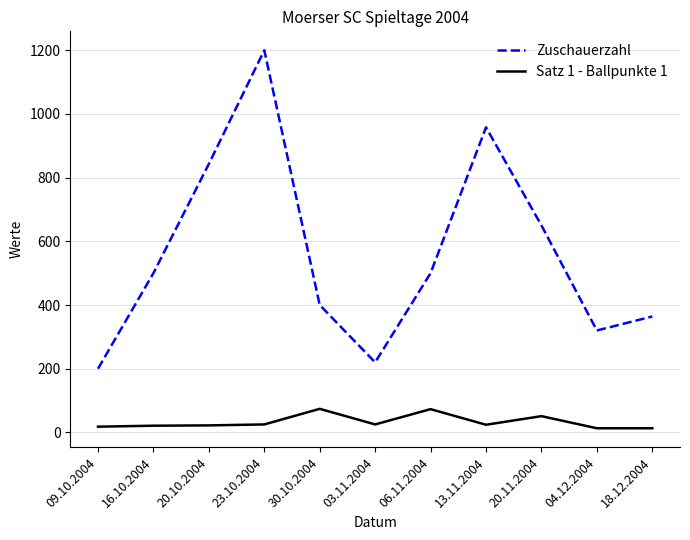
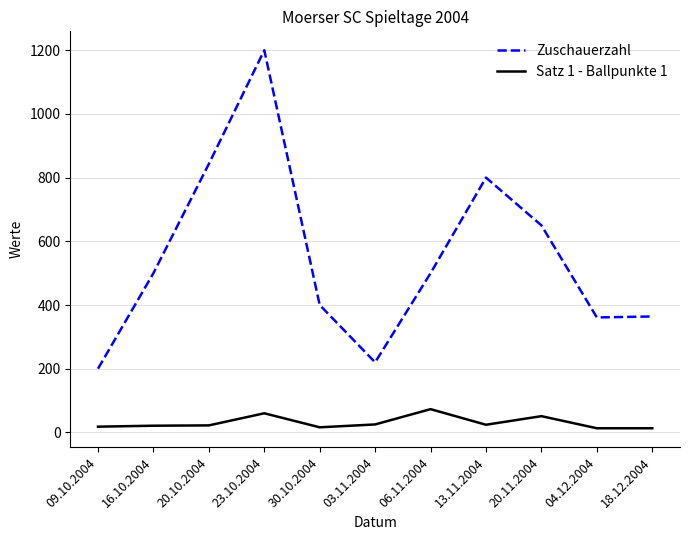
Satz 1 - Ballpunkte 1, 23.10.2004: 30 -> 60
Satz 1 - Ballpunkte 1, 30.10.2004: 70 -> 20
Zuschauerzahl, 13.11.2004: 960 -> 800
Zuschauerzahl, 04.12.2004: 320 -> 360
